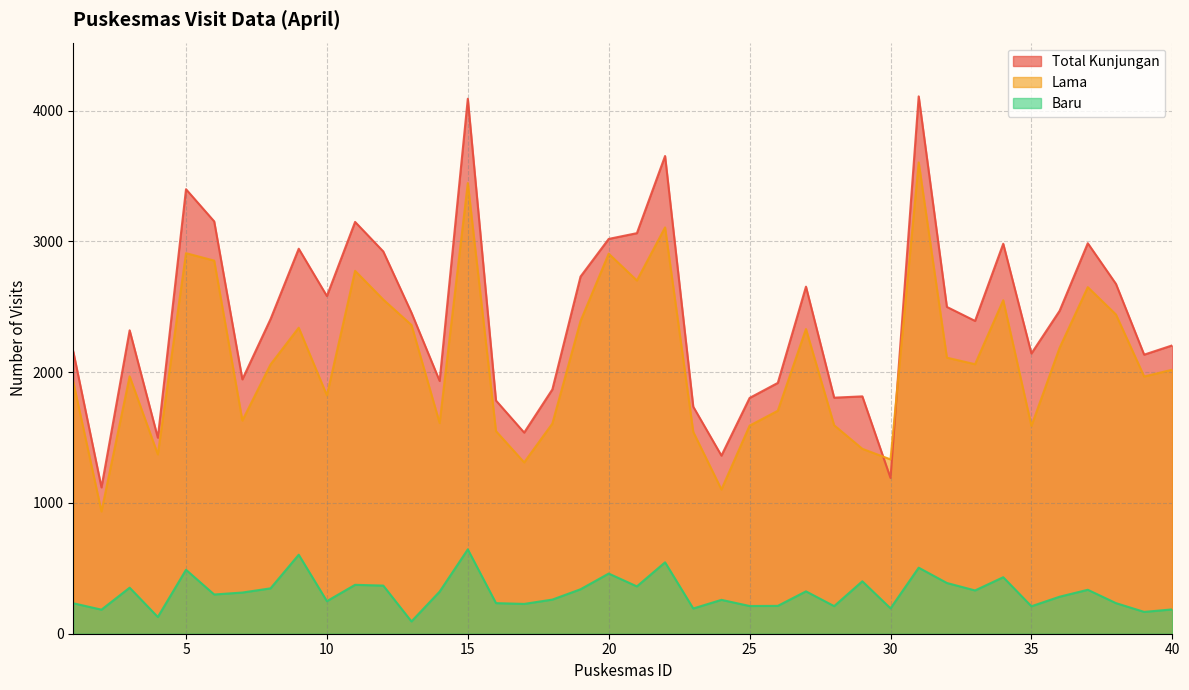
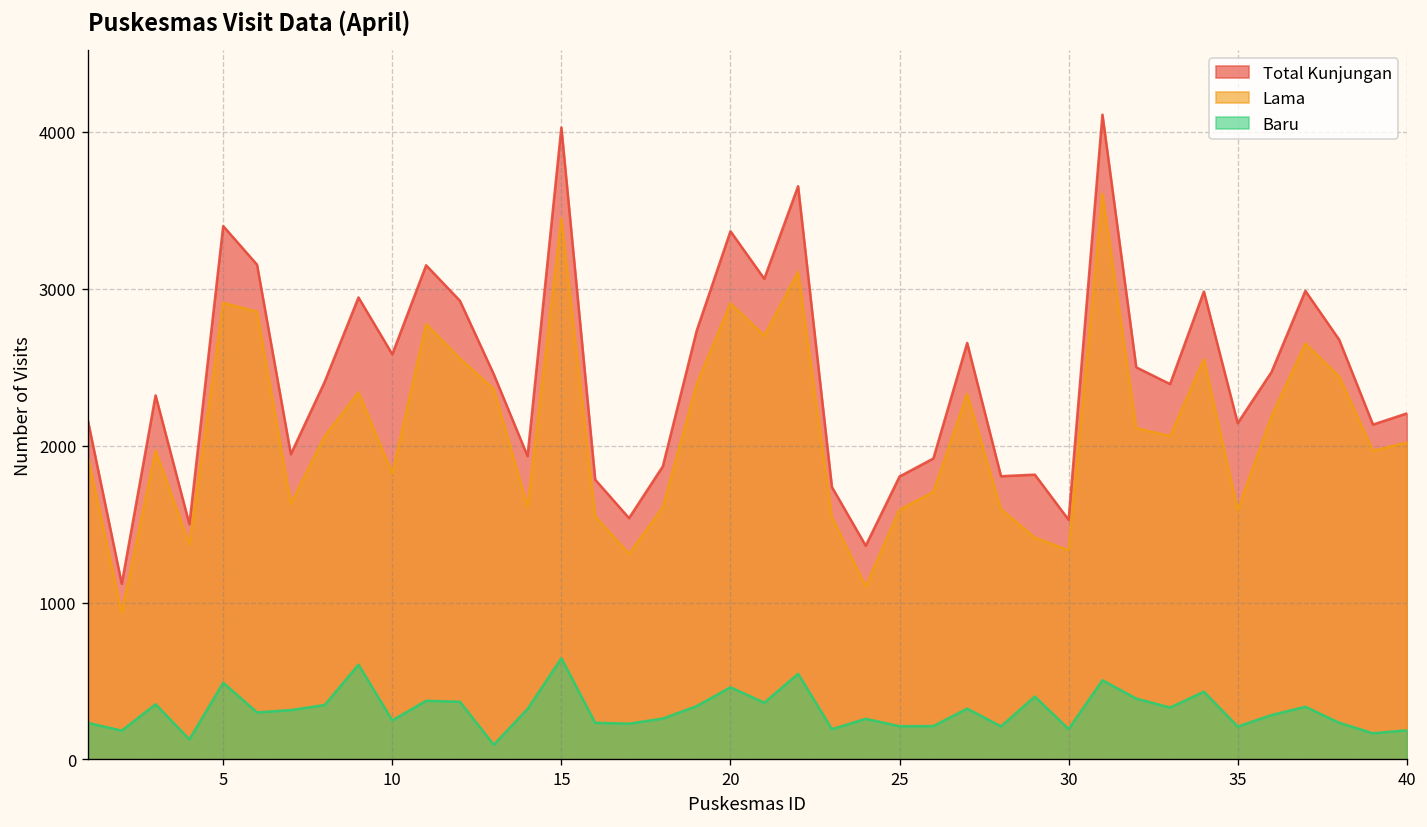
Total Kunjungan, 15: 4090 -> 4030
Total Kunjungan, 20: 3020 -> 3370
Total Kunjungan, 30: 1190 -> 1530
